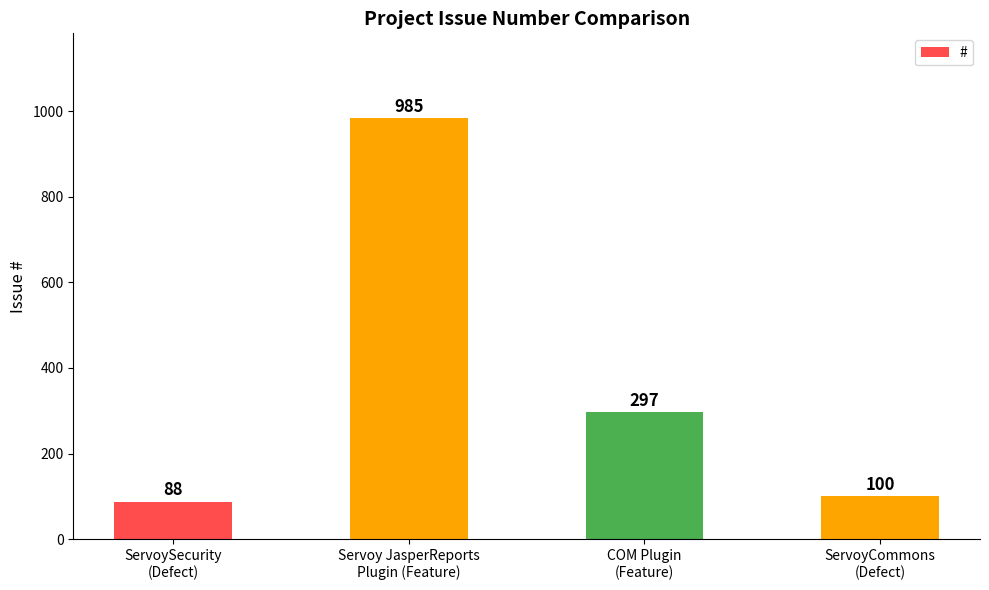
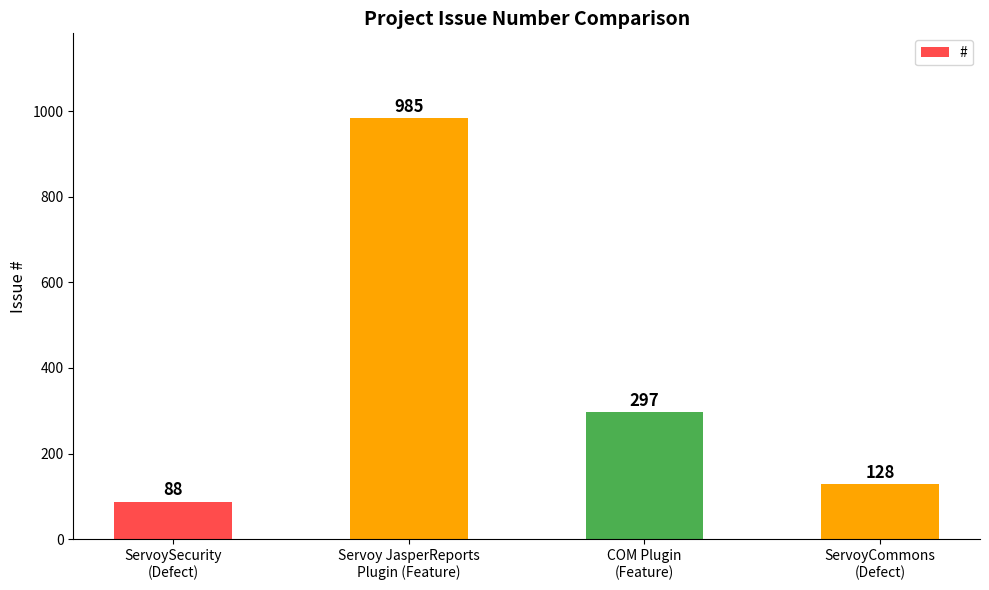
ServoyCommons (Defect): 100 -> 128
